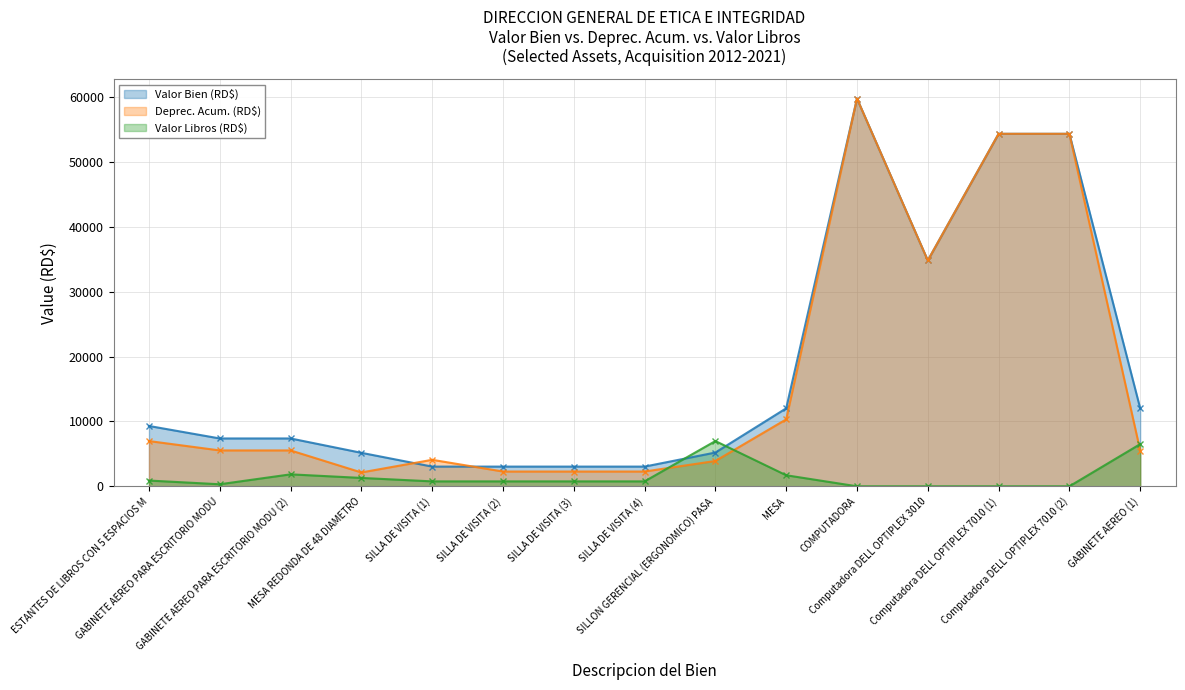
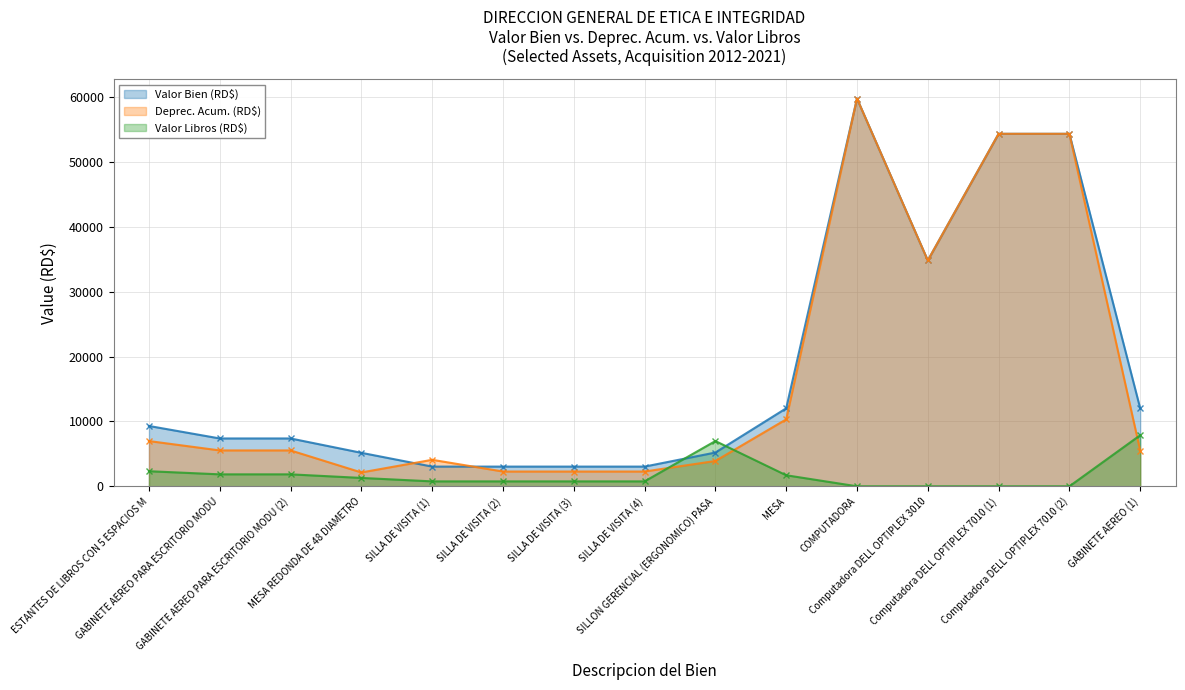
Valor Libros (RD$), ESTANTES DE LIBROS CON 5 ESPACIOS M: 1000 -> 2000
Valor Libros (RD$), GABINETE AEREO PARA ESCRITORIO MODU: 0 -> 2000
Valor Libros (RD$), GABINETE AEREO (1): 7000 -> 8000
